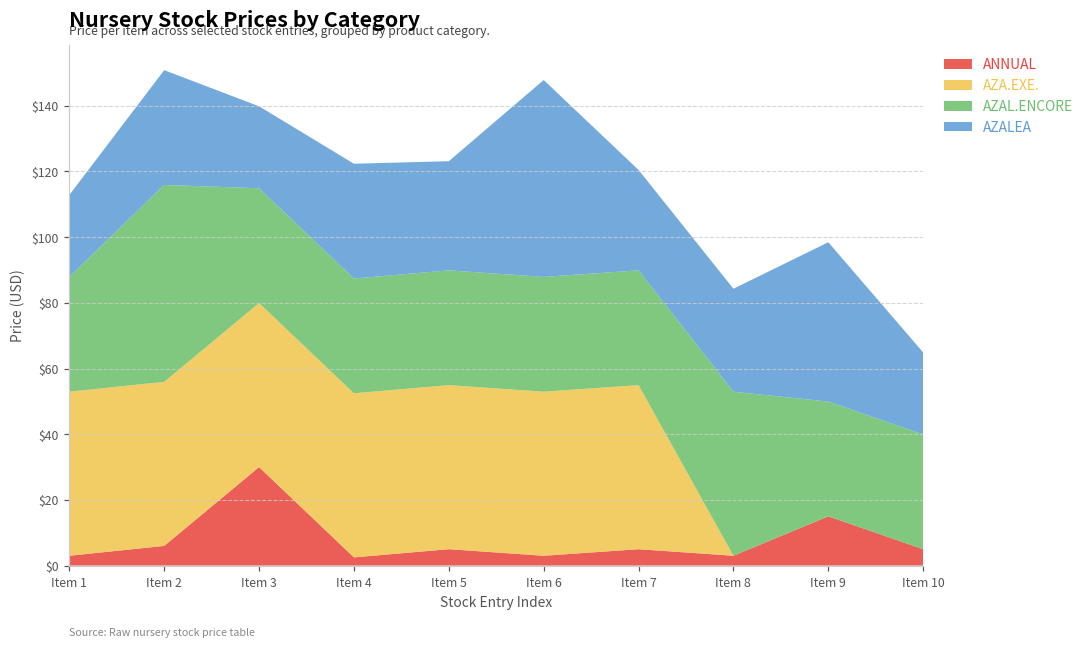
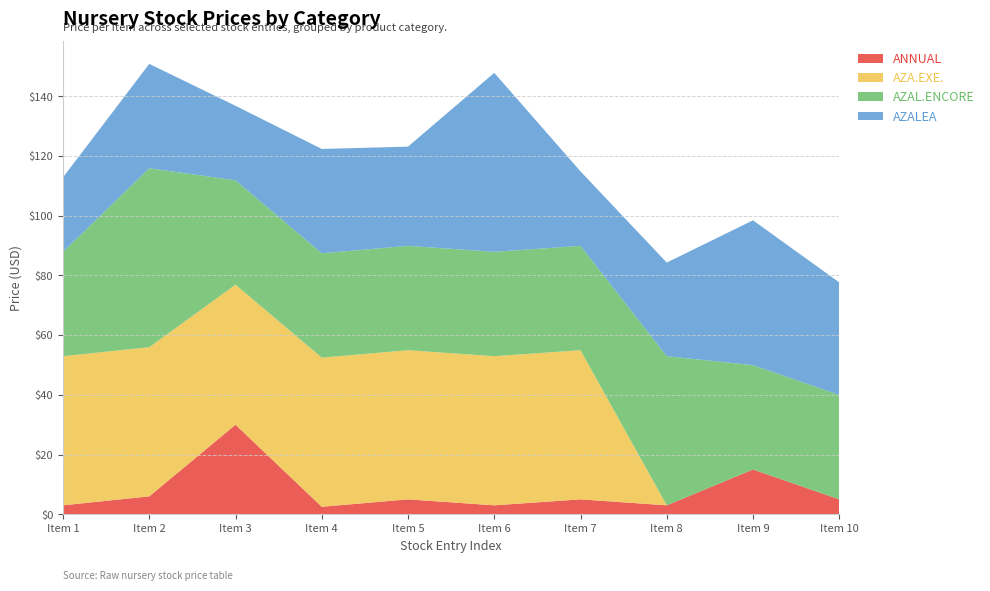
AZA.EXE., Item 3: $50 -> $47
AZALEA, Item 7: $31 -> $25
AZALEA, Item 10: $25 -> $38
